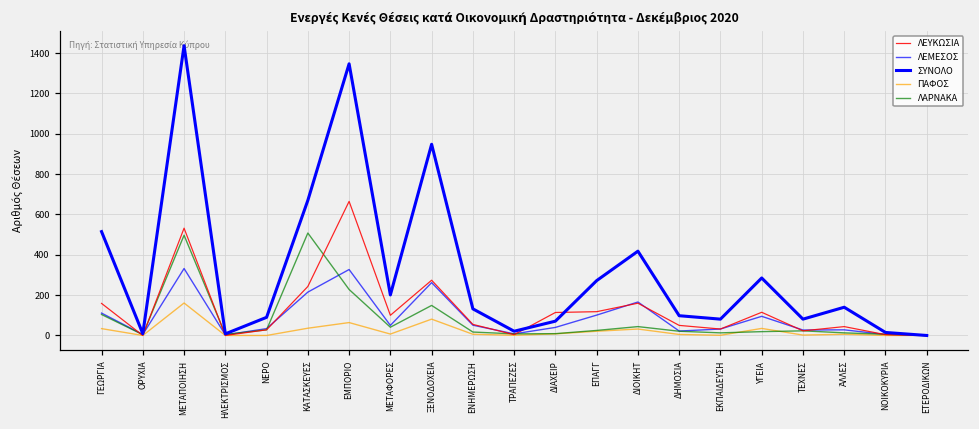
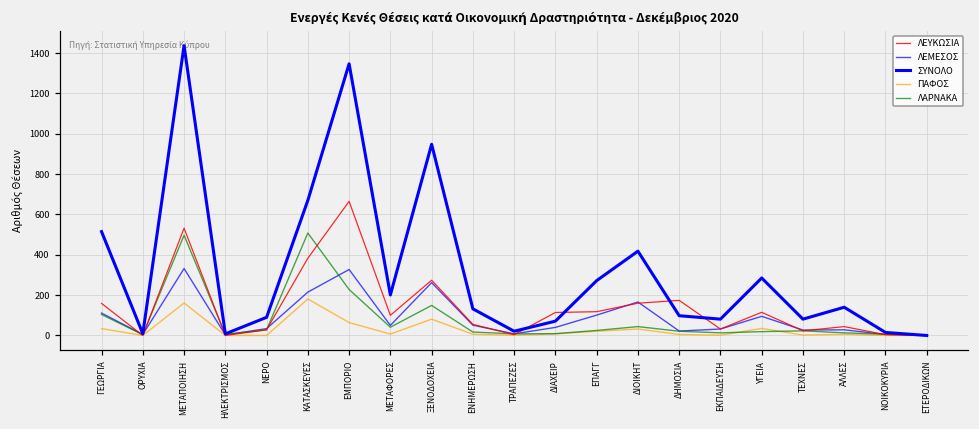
ΛΕΥΚΩΣΙΑ, ΚΑΤΑΣΚΕΥΕΣ: 240 -> 380
ΠΑΦΟΣ, ΚΑΤΑΣΚΕΥΕΣ: 40 -> 180
ΛΕΥΚΩΣΙΑ, ΔΗΜΟΣΙΑ: 50 -> 170
